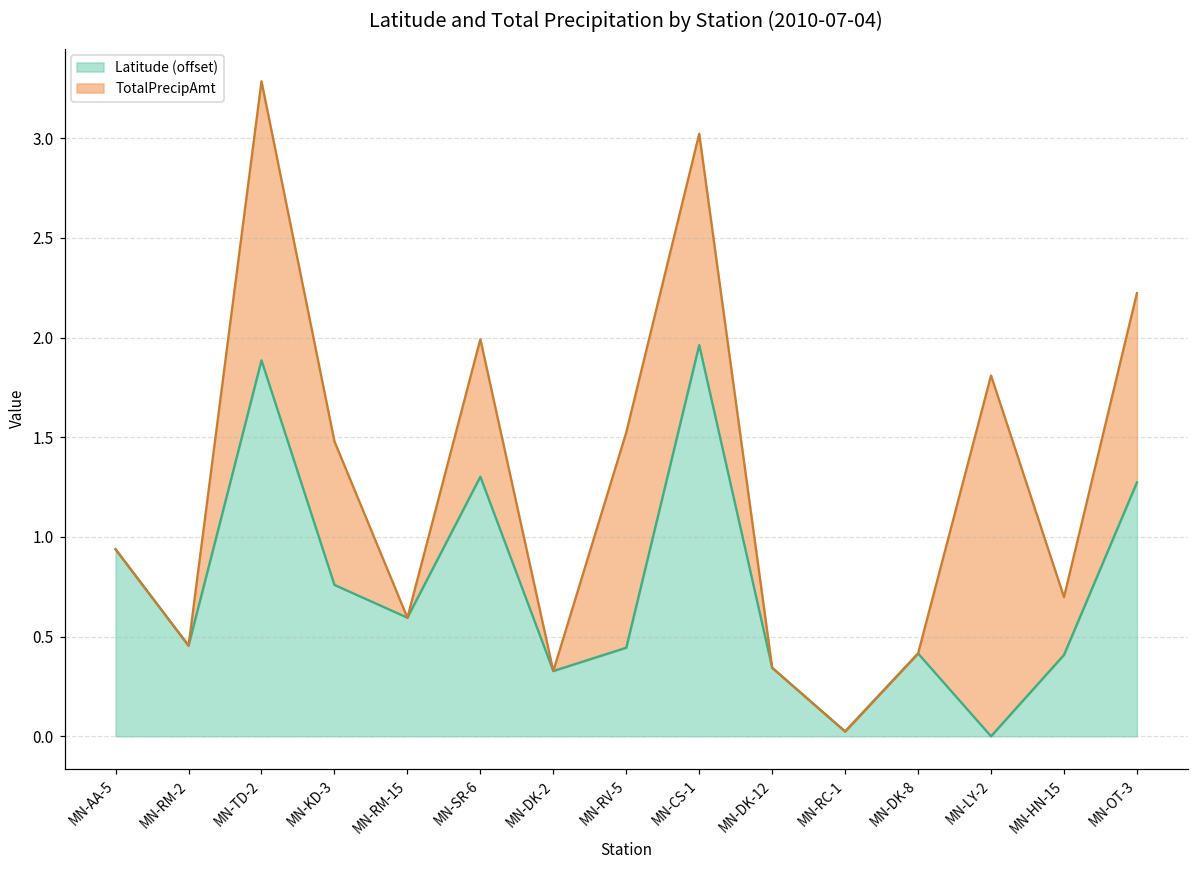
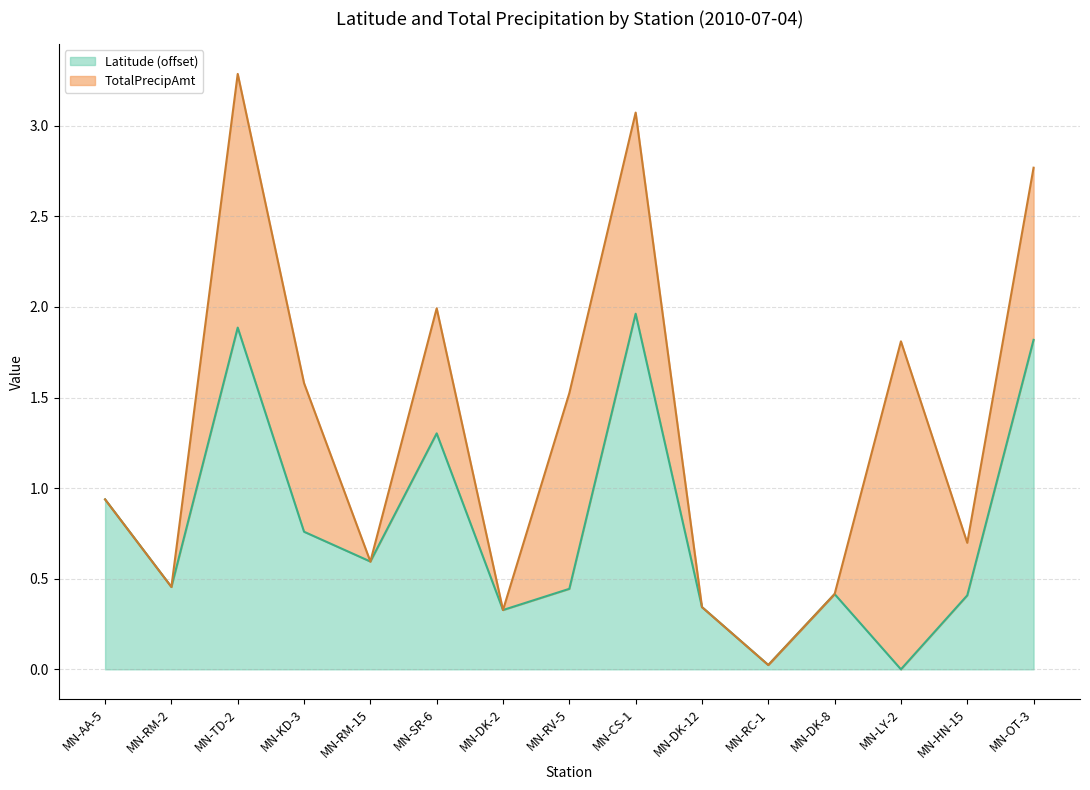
TotalPrecipAmt, MN-KD-3: 0.72 -> 0.82
TotalPrecipAmt, MN-CS-1: 1.06 -> 1.11
Latitude (offset), MN-OT-3: 1.27 -> 1.82
